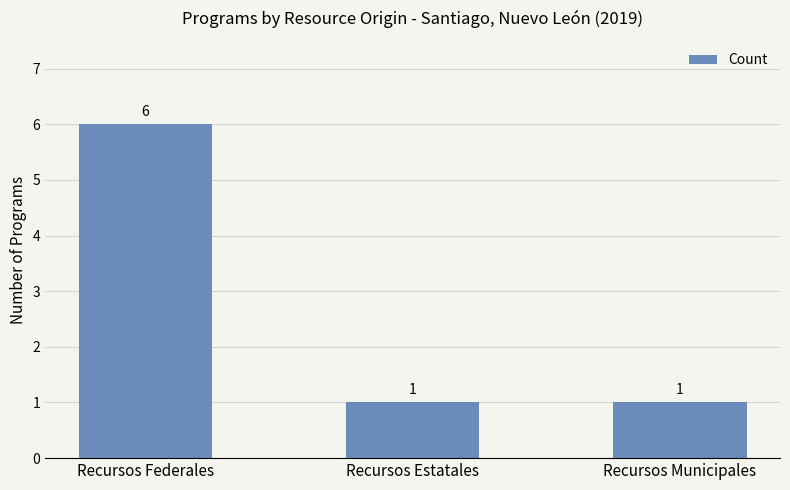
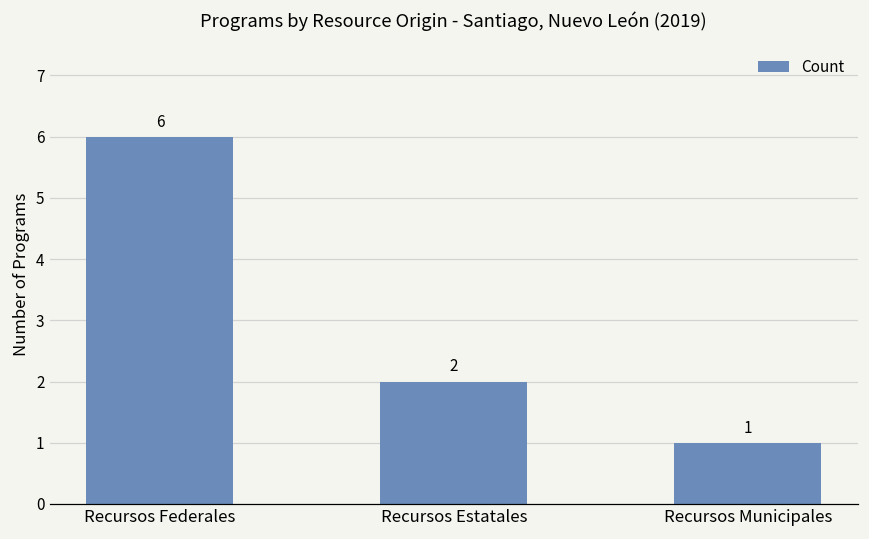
Recursos Estatales: 1 -> 2
